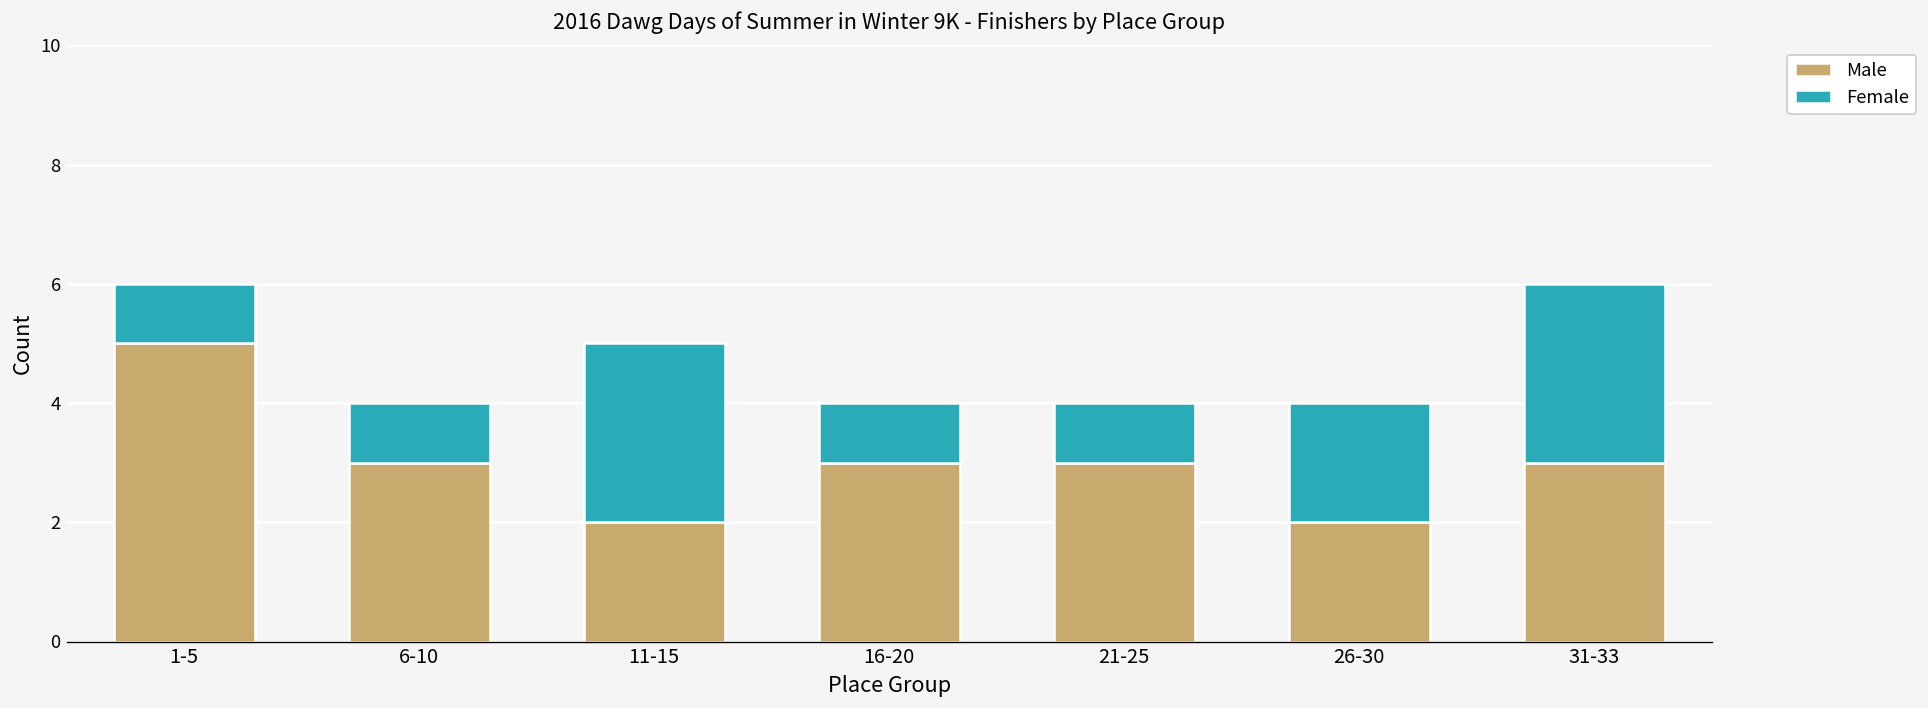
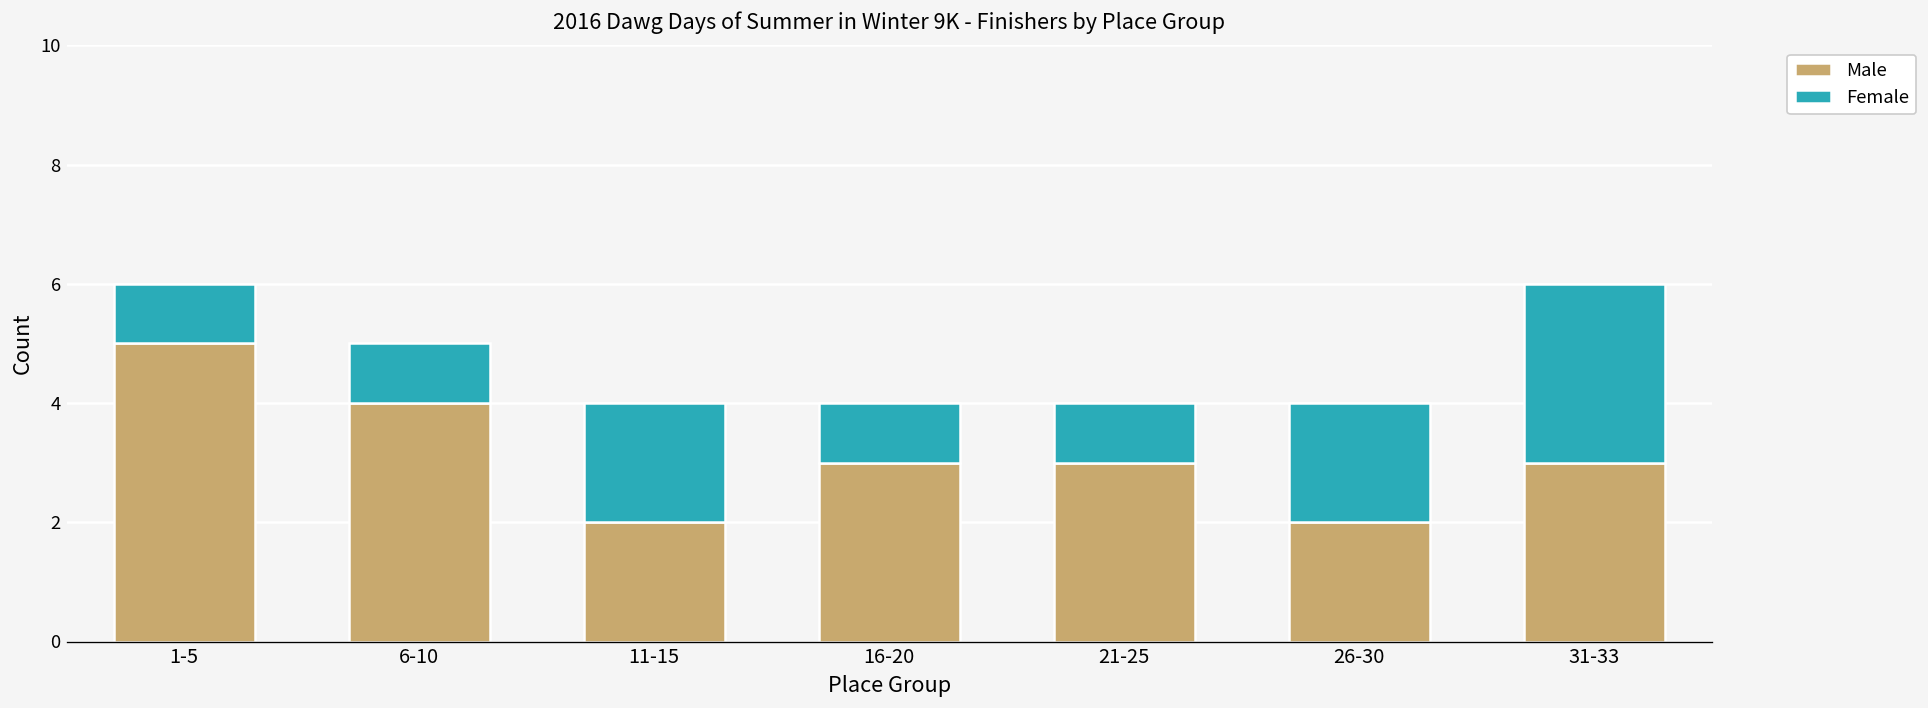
Male, 6-10: 3 -> 4
Female, 11-15: 3 -> 2
